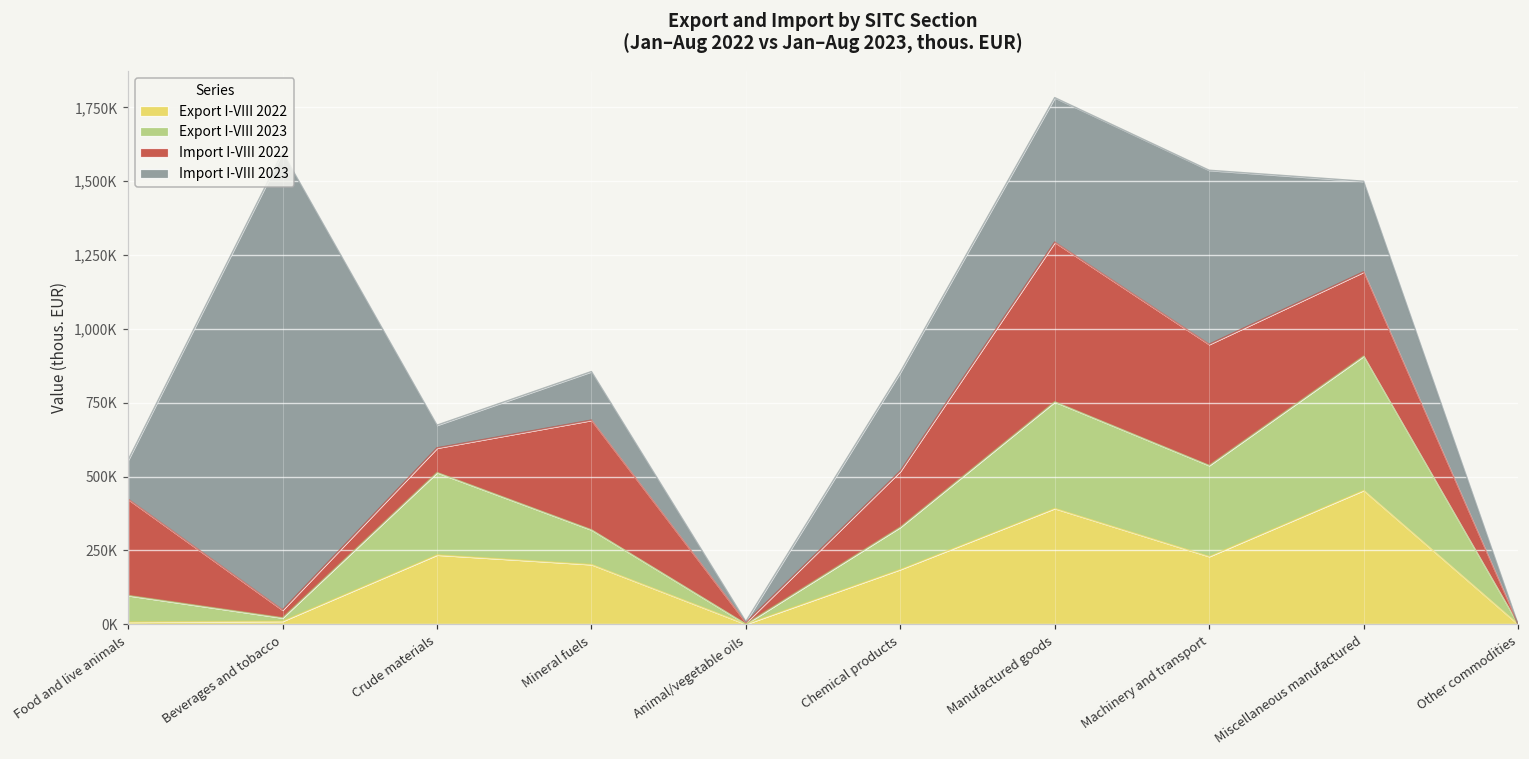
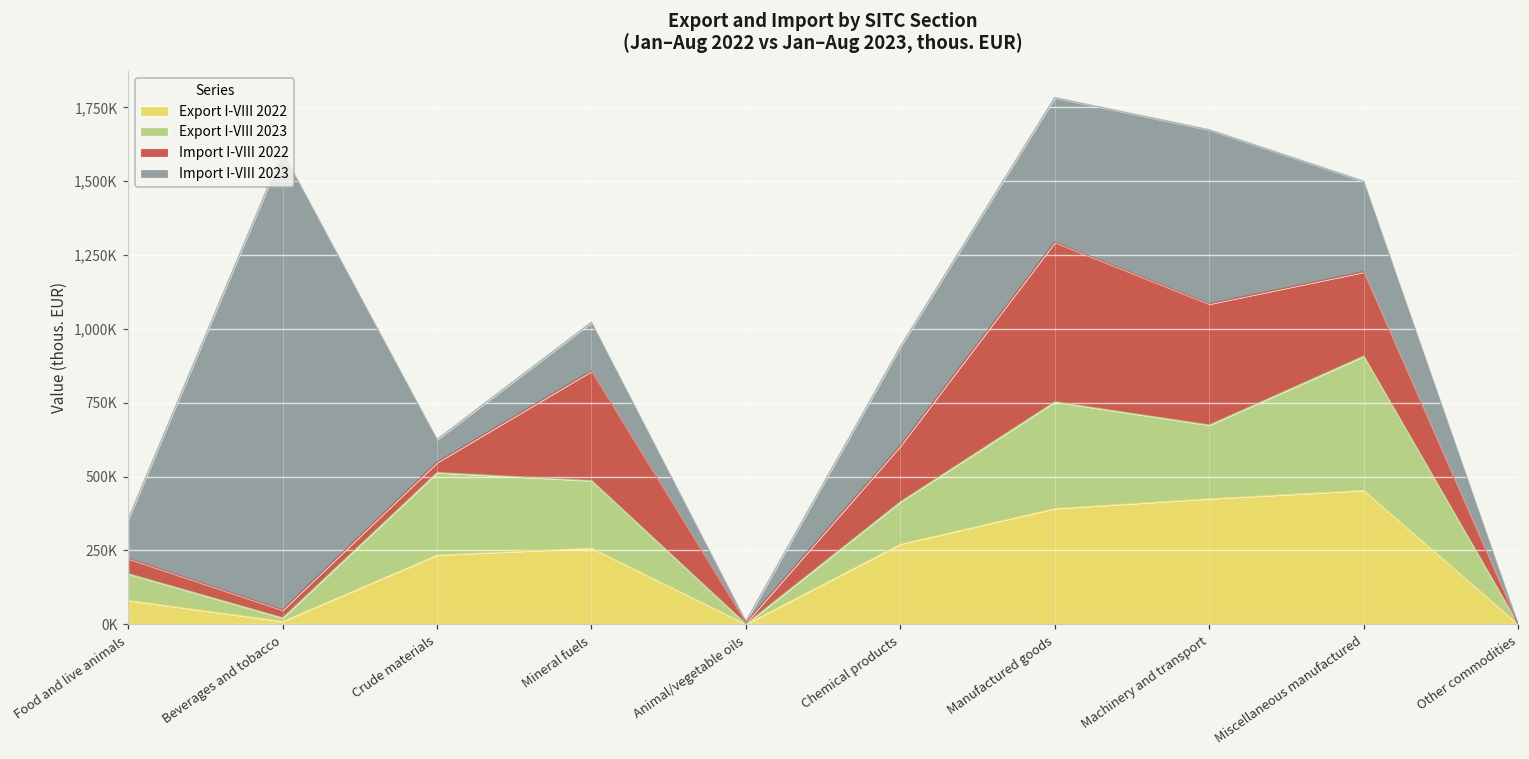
Export I-VIII 2022, Food and live animals: 10,000 -> 80,000
Import I-VIII 2022, Food and live animals: 330,000 -> 50,000
Import I-VIII 2022, Crude materials: 80,000 -> 30,000
Export I-VIII 2022, Mineral fuels: 200,000 -> 260,000
Export I-VIII 2023, Mineral fuels: 120,000 -> 230,000
Export I-VIII 2022, Chemical products: 190,000 -> 270,000
Export I-VIII 2022, Machinery and transport: 230,000 -> 430,000
Export I-VIII 2023, Machinery and transport: 310,000 -> 250,000
